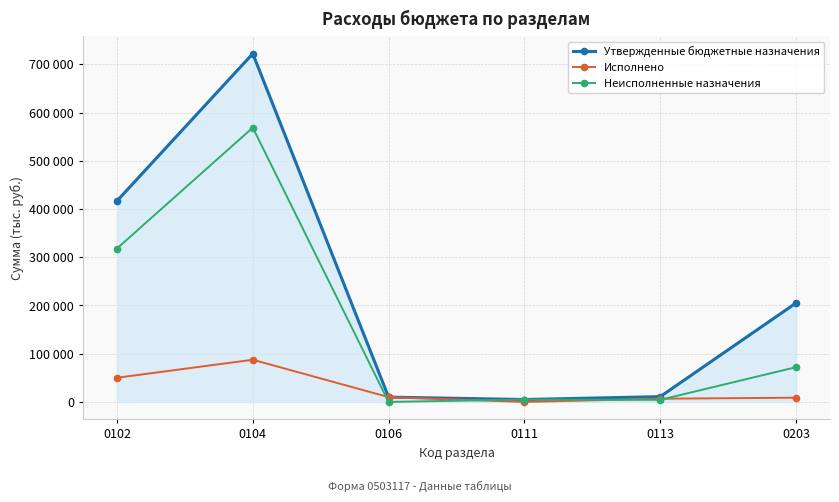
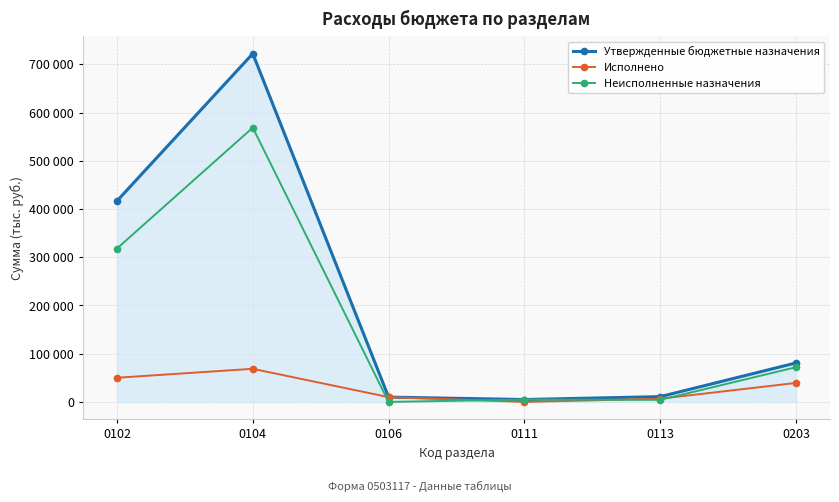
Исполнено, 0104: 90000 -> 70000
Утвержденные бюджетные назначения, 0203: 210000 -> 80000
Исполнено, 0203: 10000 -> 40000
